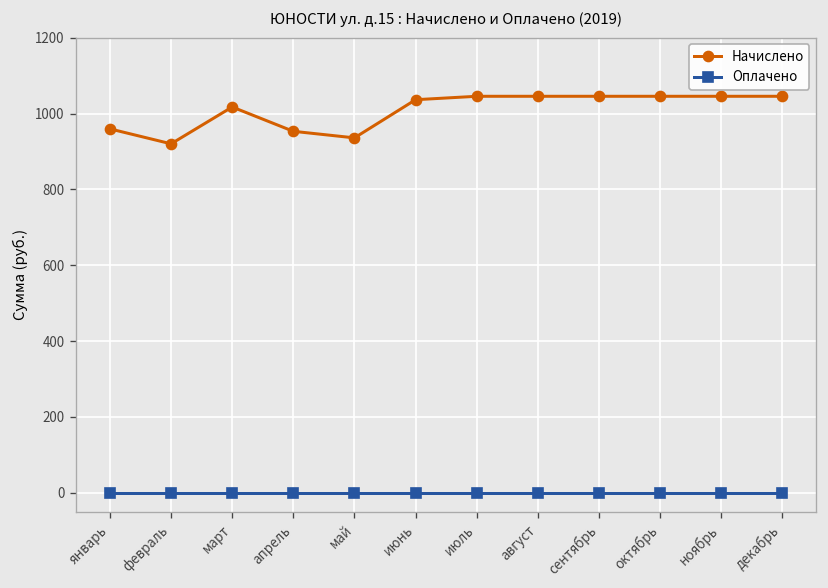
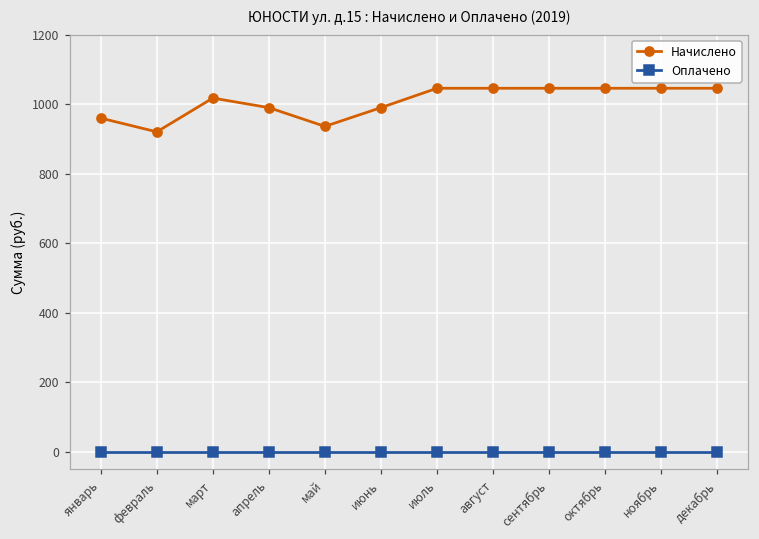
Начислено, апрель: 950 -> 990
Начислено, июнь: 1040 -> 990
